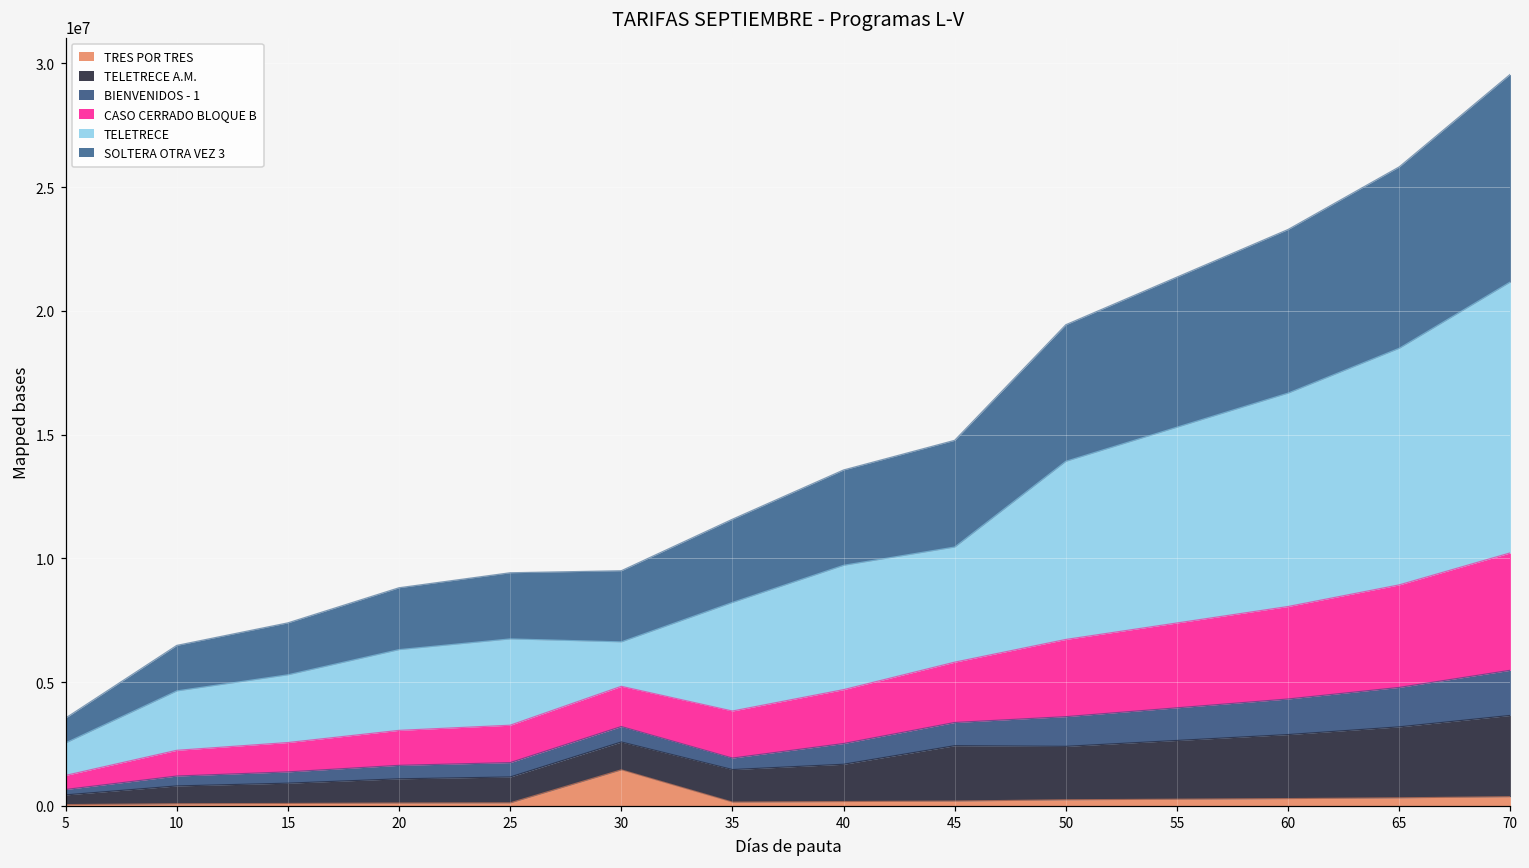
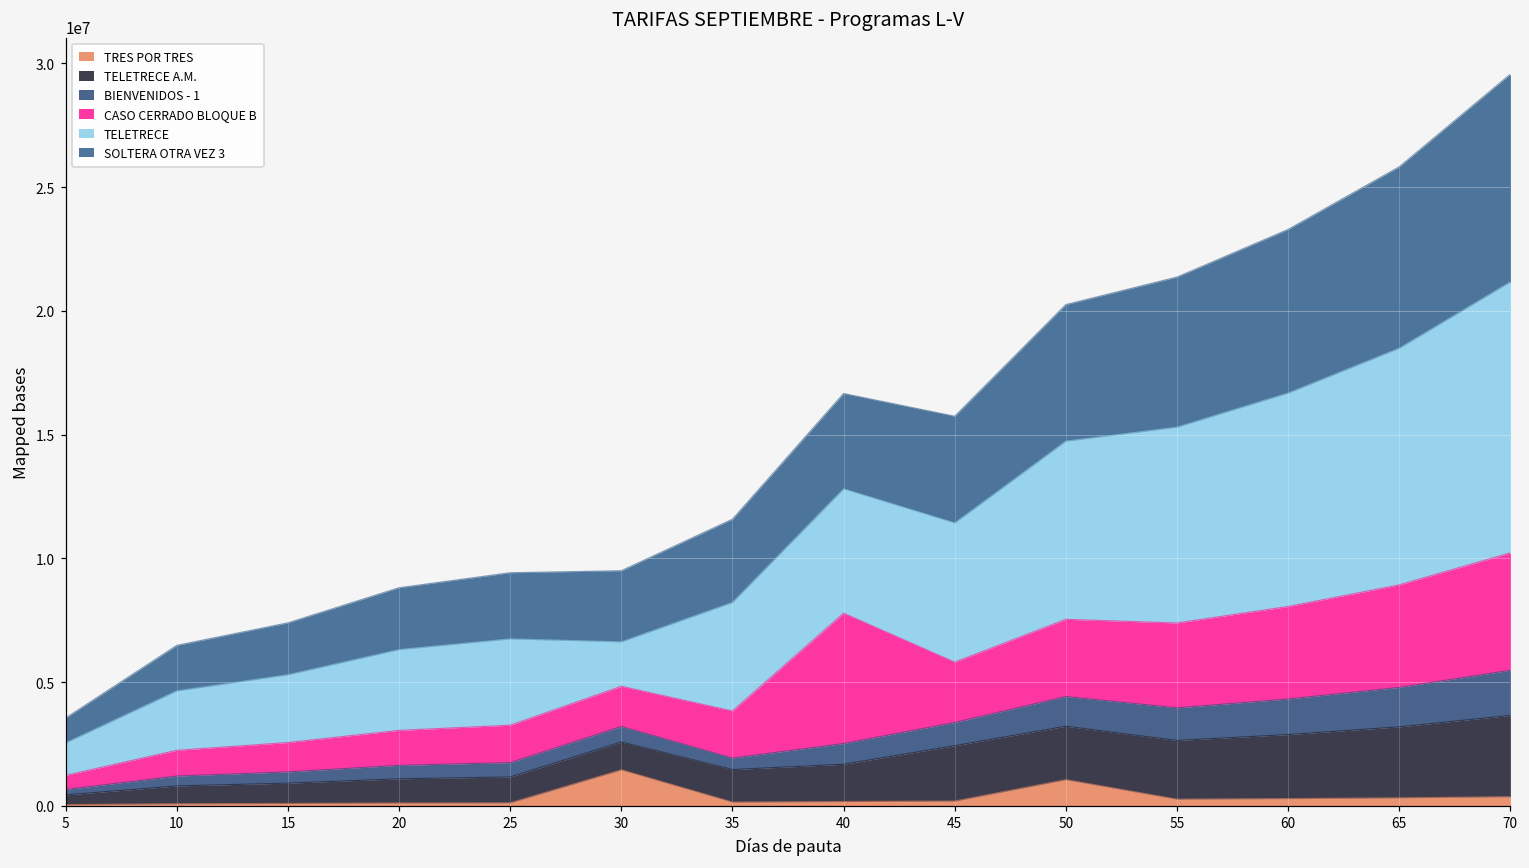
CASO CERRADO BLOQUE B, 40: 2200000 -> 5300000
TELETRECE, 45: 4700000 -> 5600000
TRES POR TRES, 50: 200000 -> 1100000
